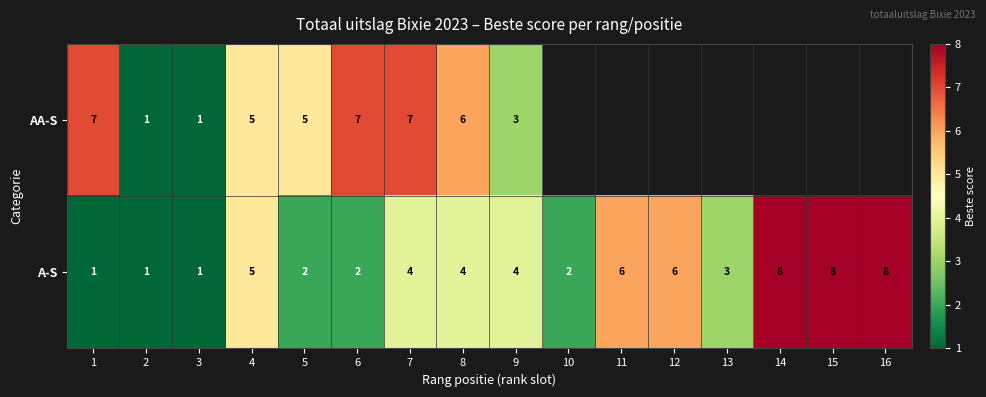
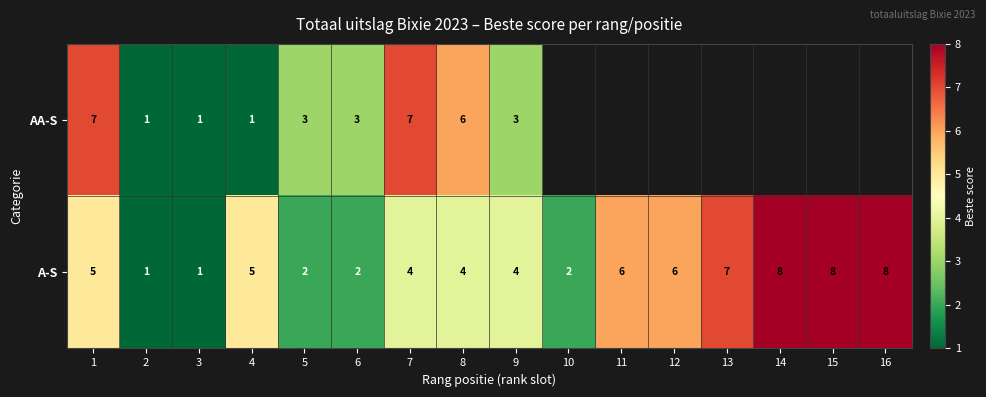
AA-S, 4: 5 -> 1
AA-S, 5: 5 -> 3
AA-S, 6: 7 -> 3
A-S, 1: 1 -> 5
A-S, 13: 3 -> 7
